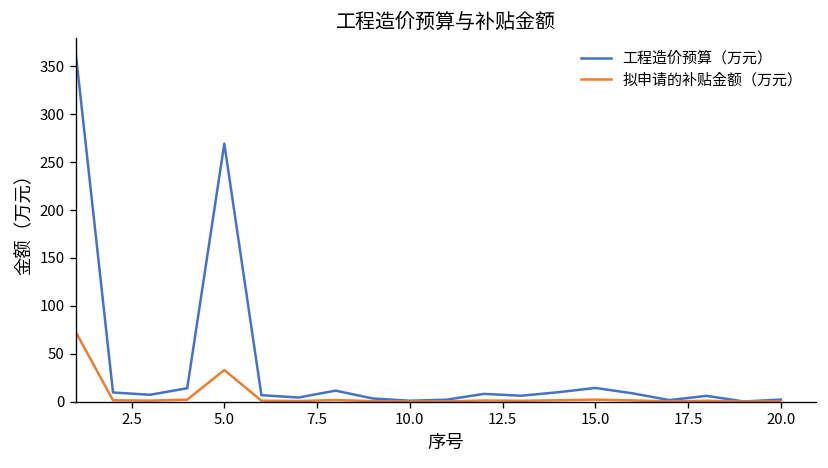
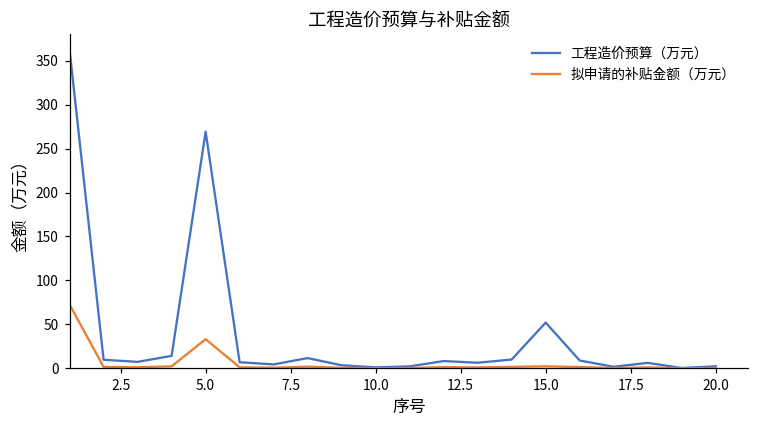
工程造价预算（万元）, 15.0: 10 -> 50
